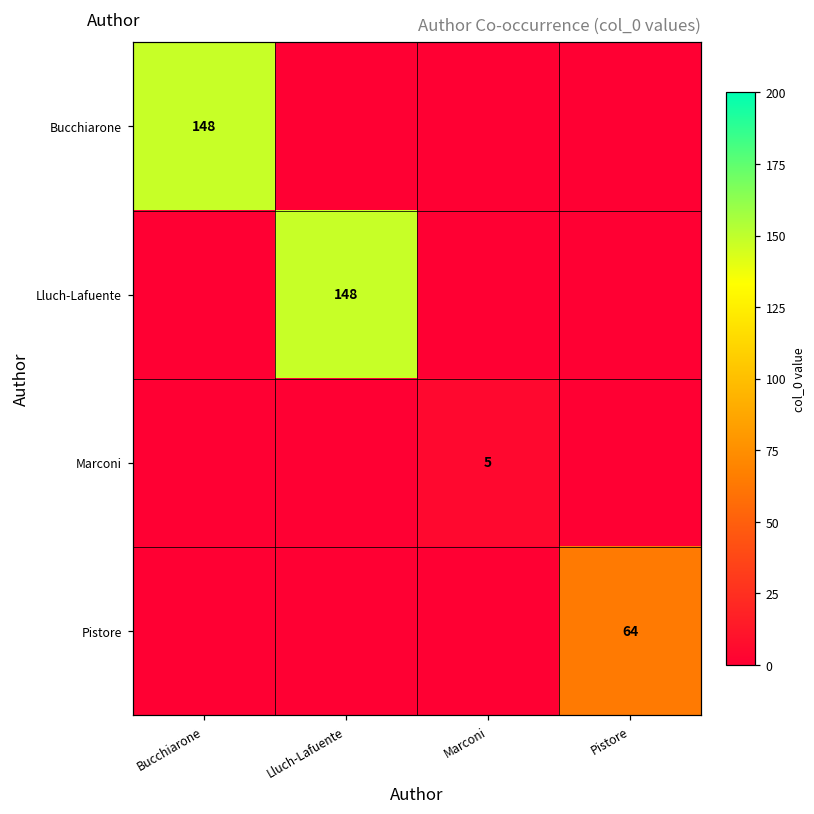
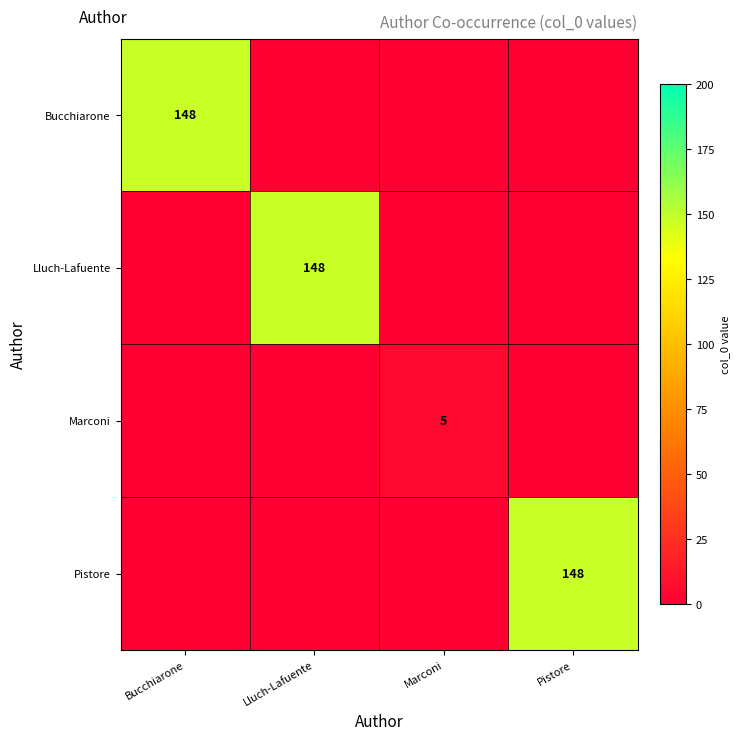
Pistore, Pistore: 64 -> 148
